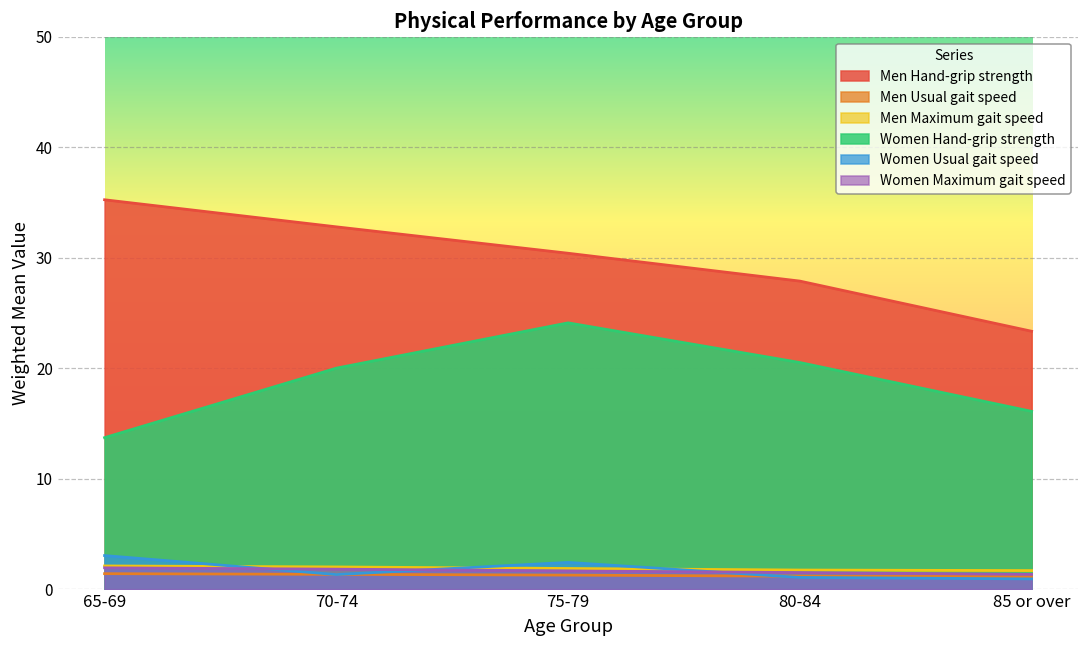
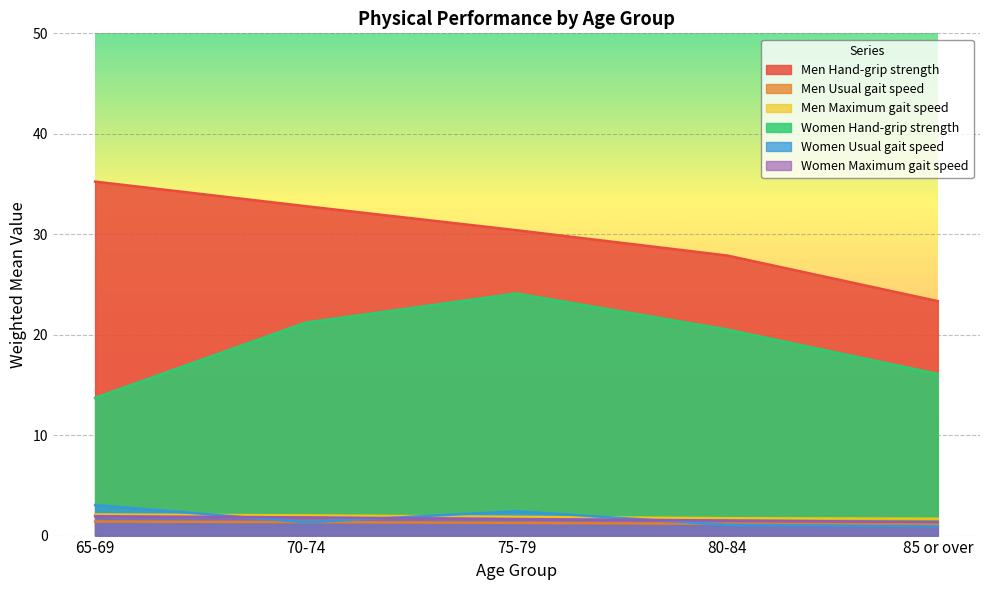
Women Hand-grip strength, 70-74: 20.0 -> 21.2
